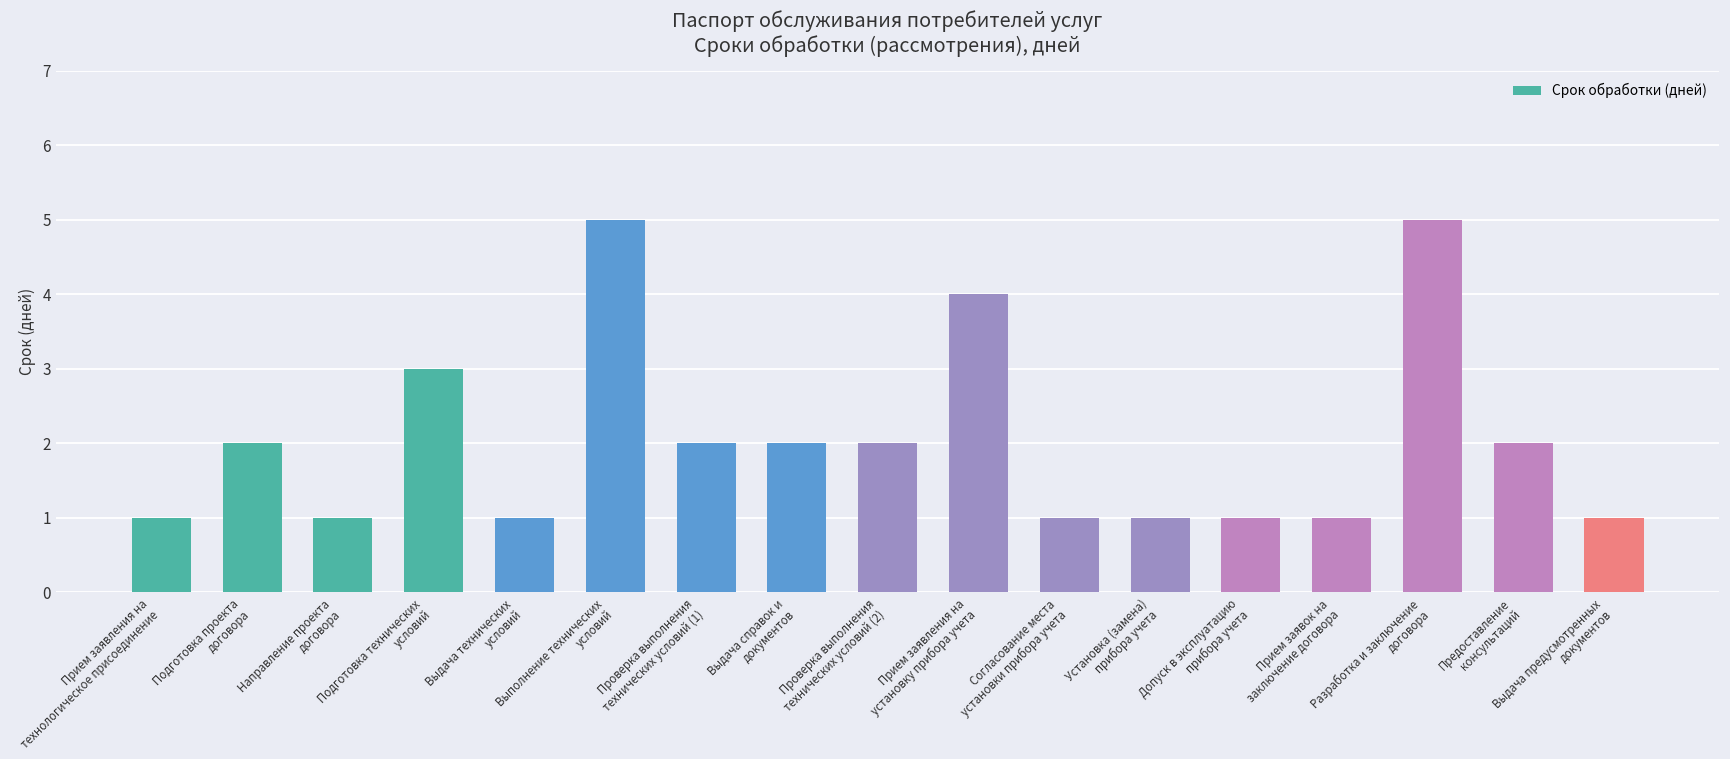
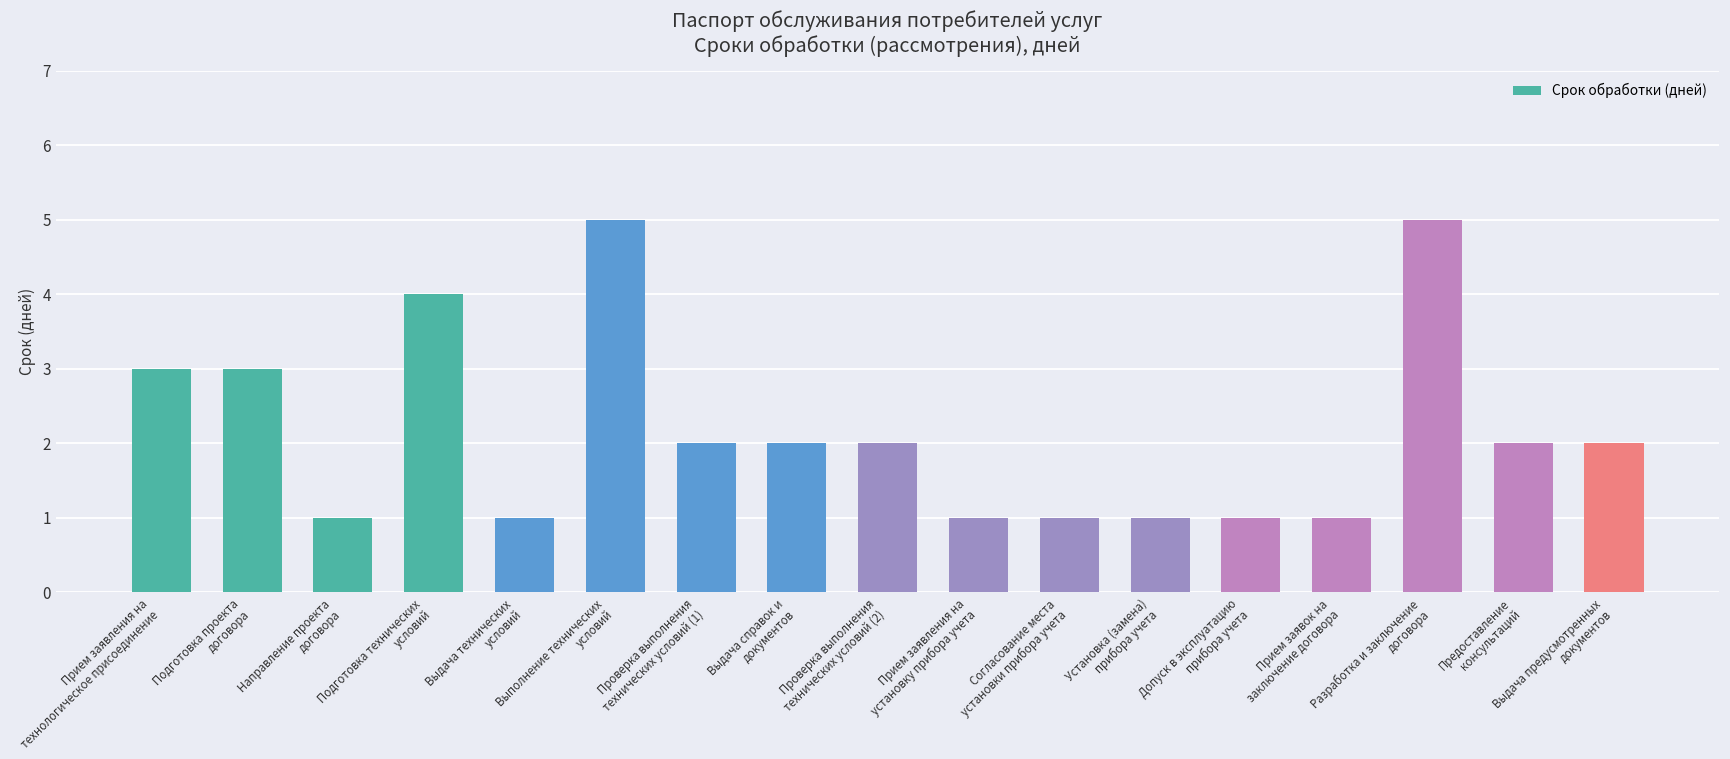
Прием заявления на технологическое присоединение: 1 -> 3
Подготовка проекта договора: 2 -> 3
Подготовка технических условий: 3 -> 4
Прием заявления на установку прибора учета: 4 -> 1
Выдача предусмотренных документов: 1 -> 2
